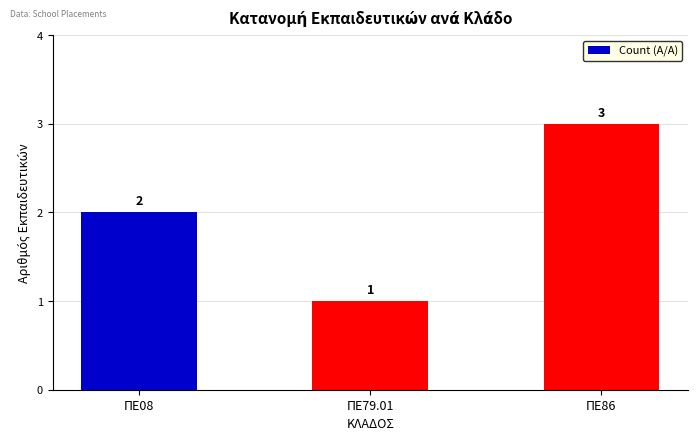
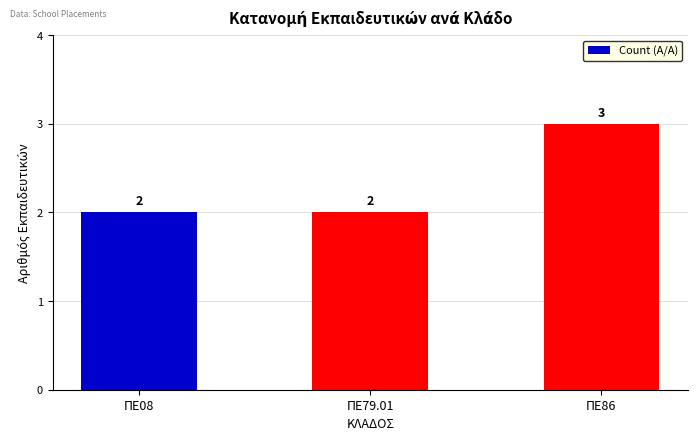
ΠΕ79.01: 1 -> 2
